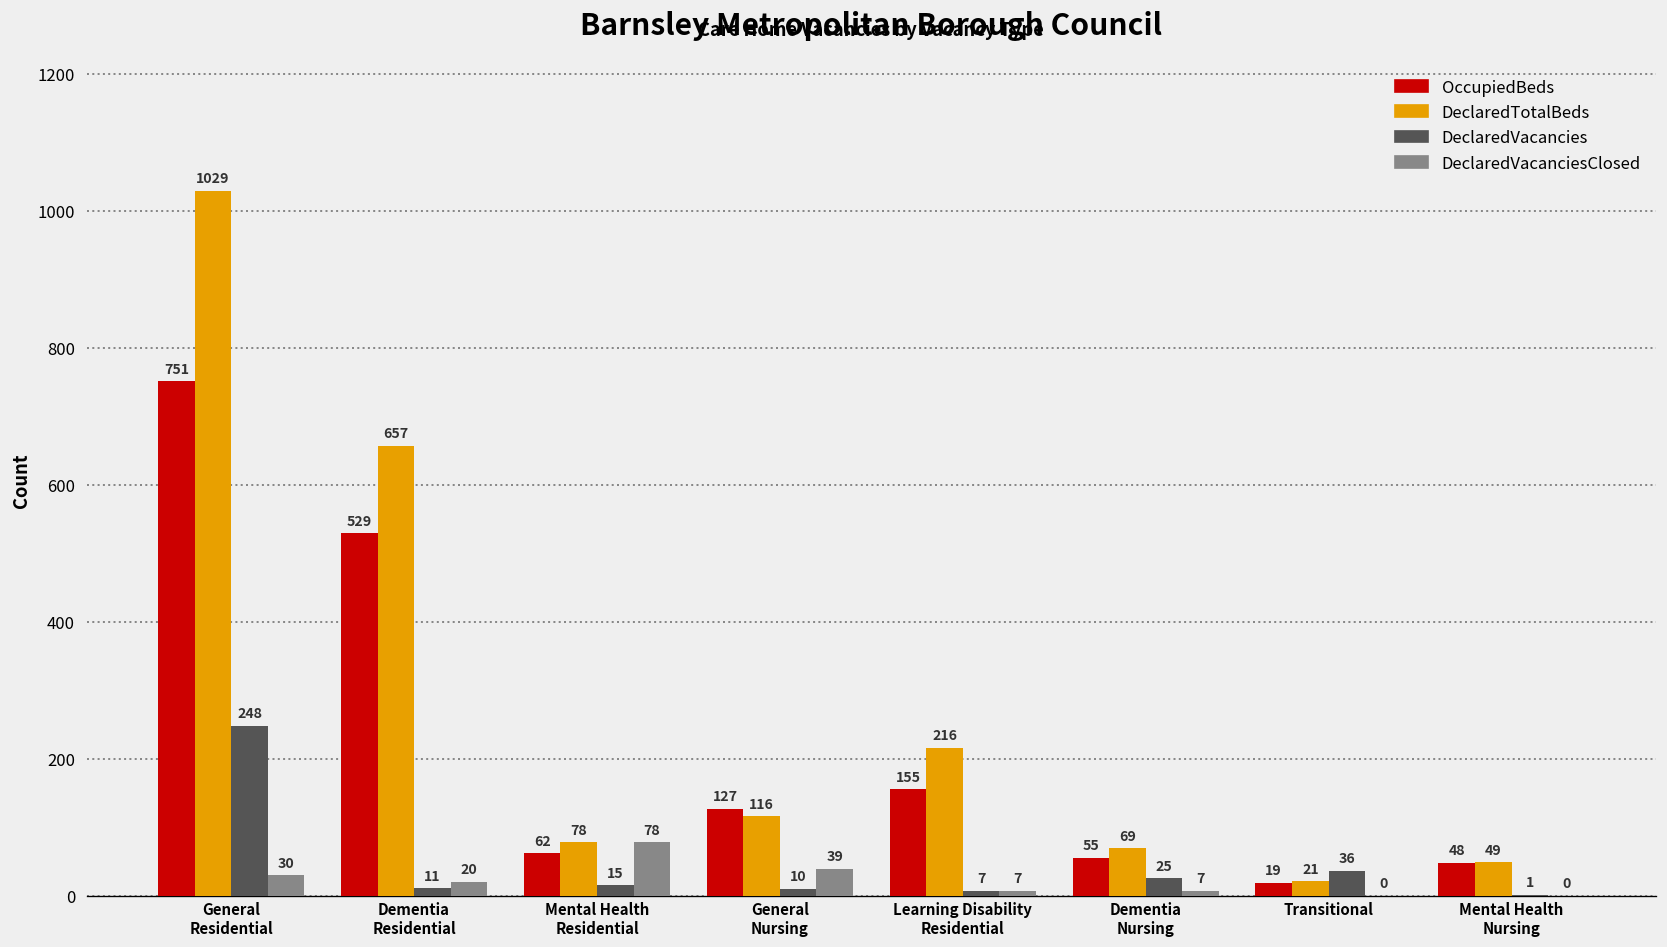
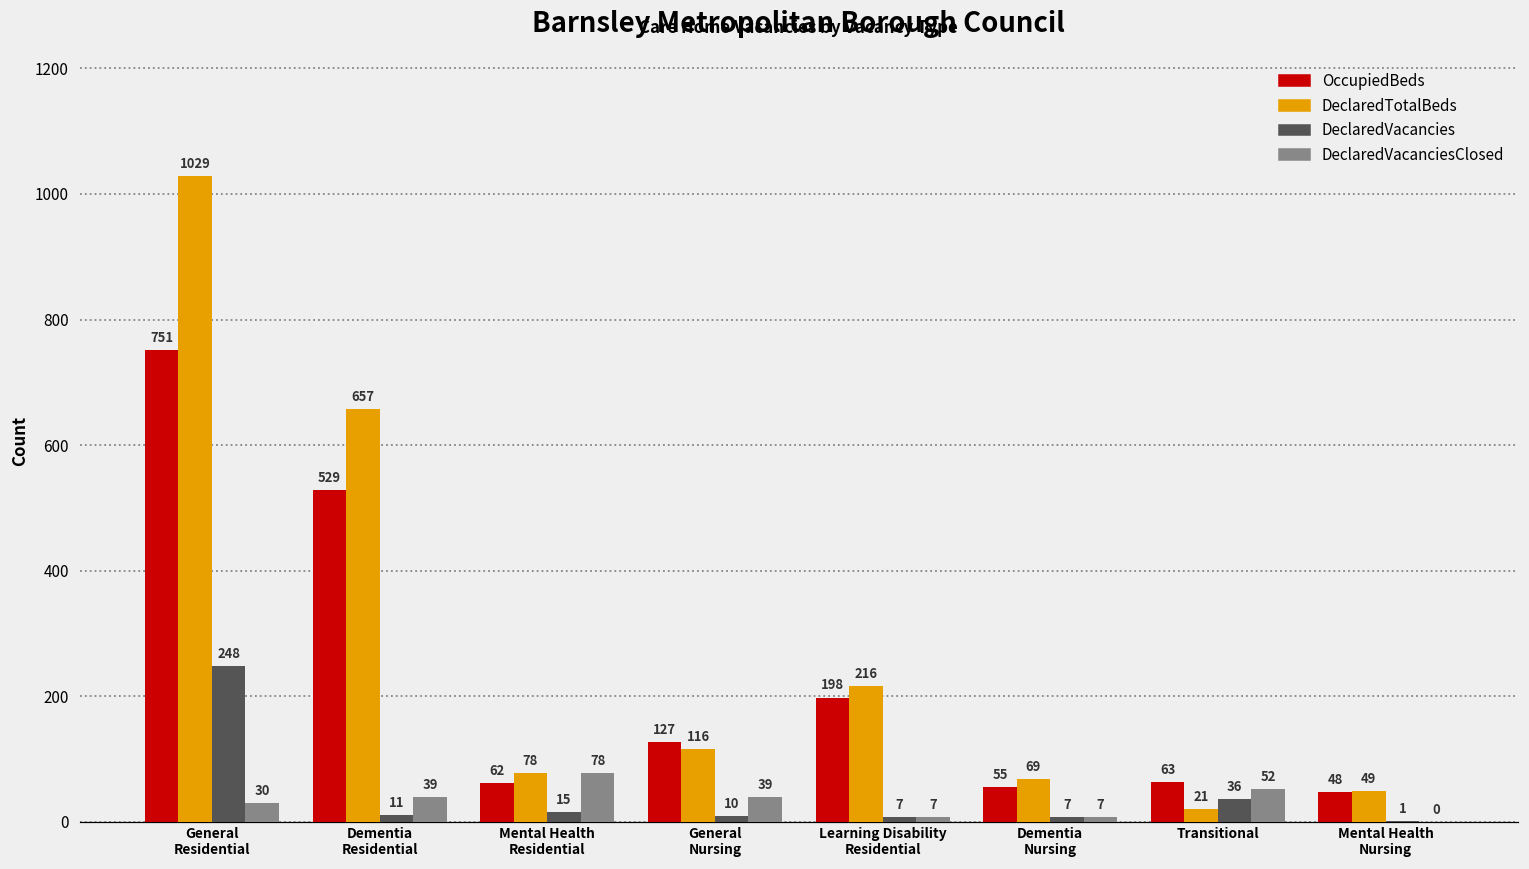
DeclaredVacanciesClosed, Dementia Residential: 20 -> 39
OccupiedBeds, Learning Disability Residential: 155 -> 198
DeclaredVacancies, Dementia Nursing: 25 -> 7
OccupiedBeds, Transitional: 19 -> 63
DeclaredVacanciesClosed, Transitional: 0 -> 52
